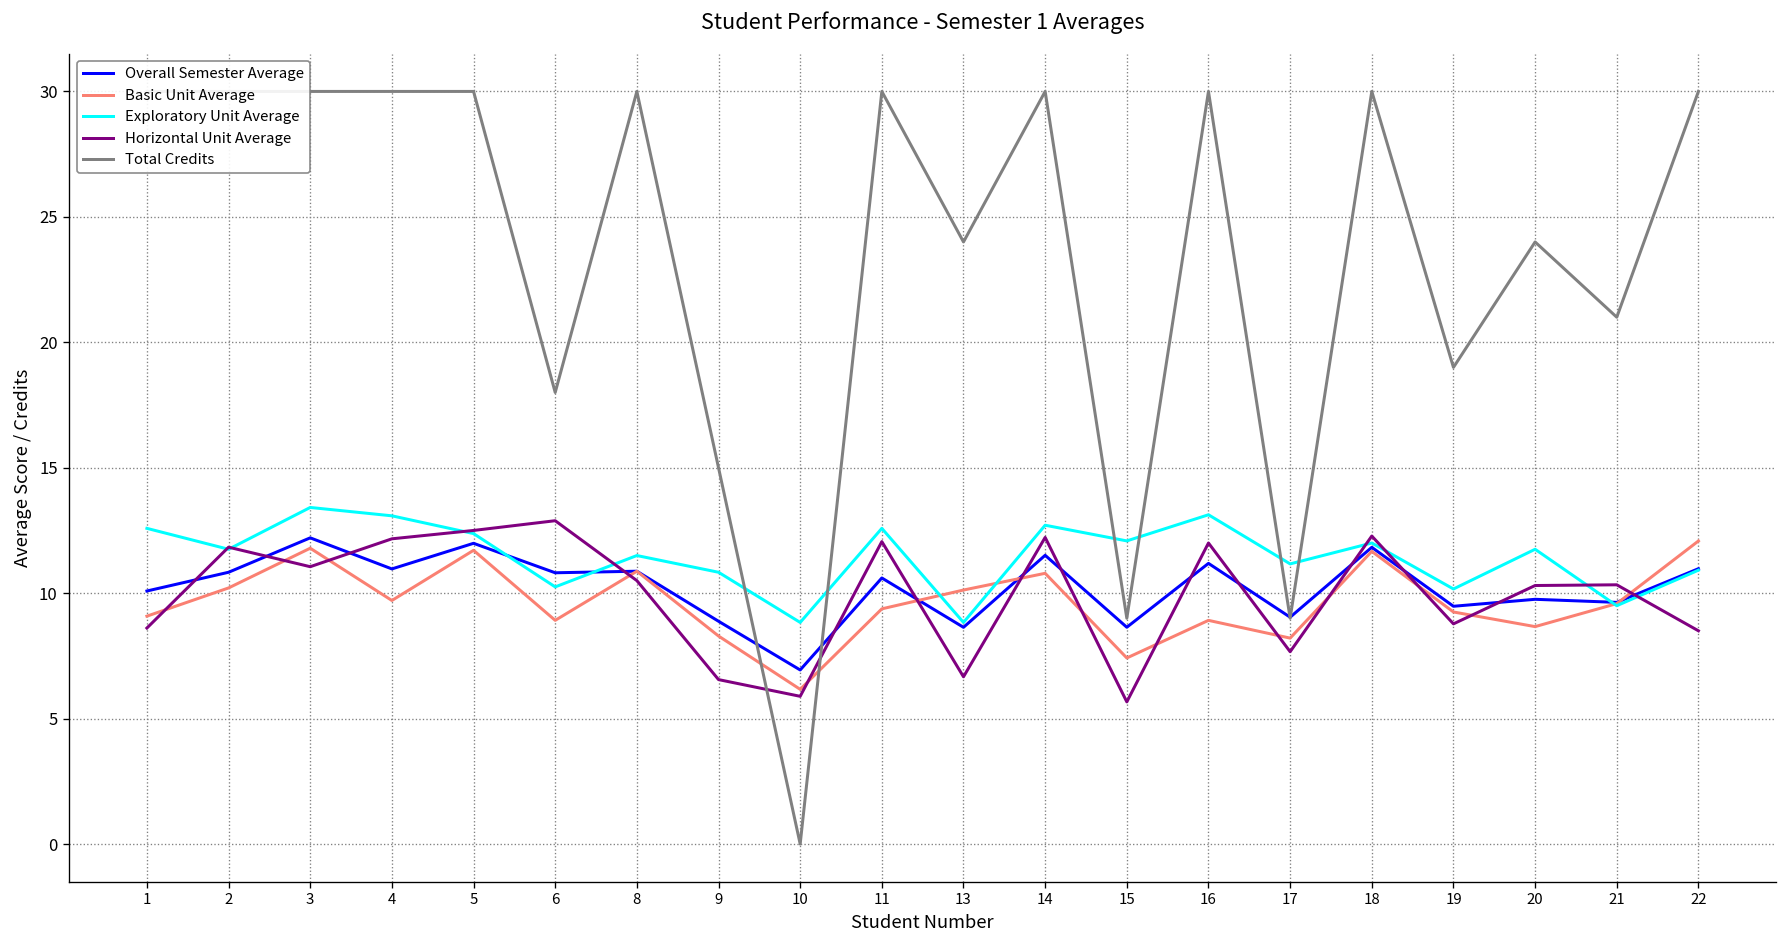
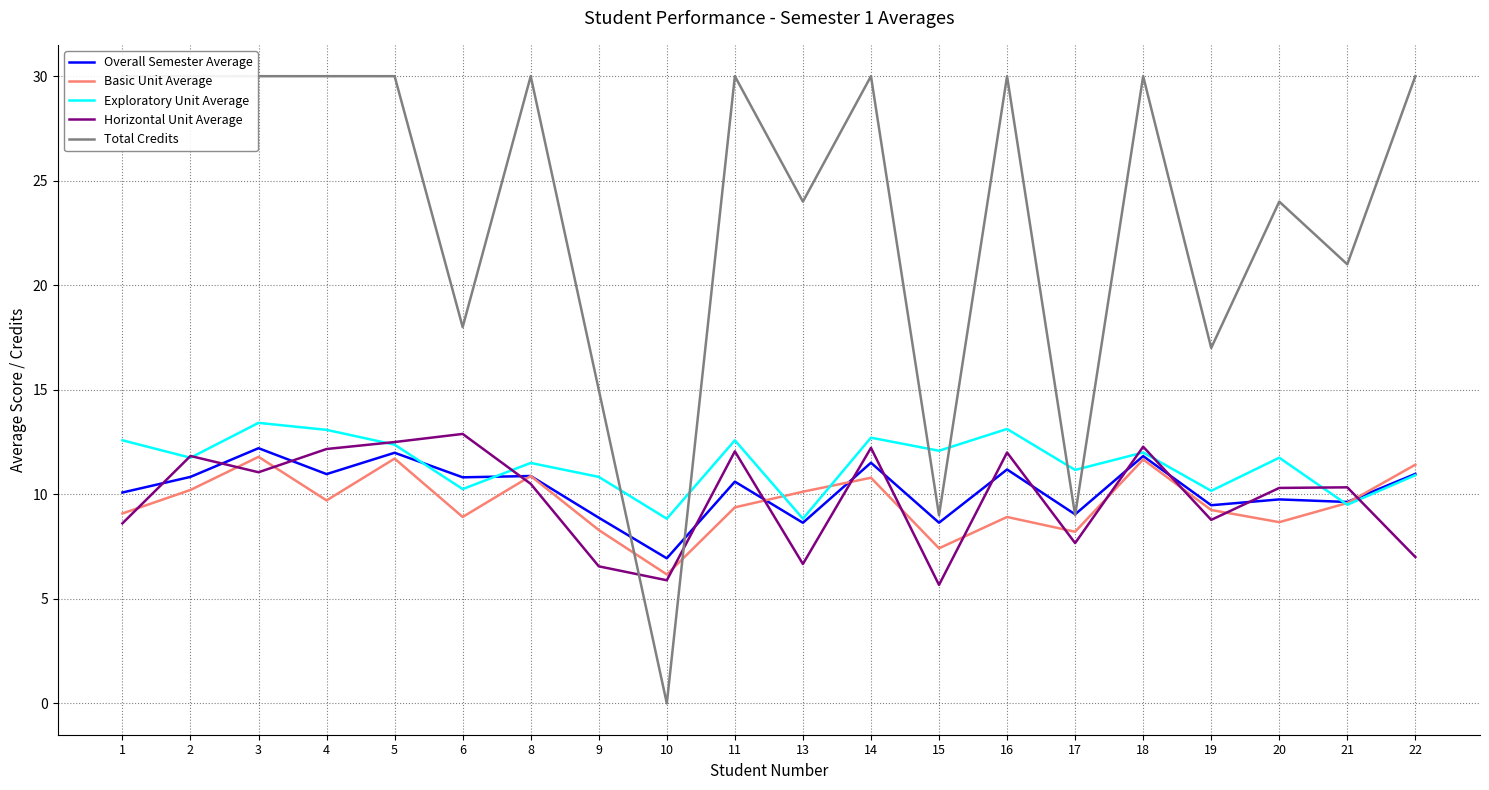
Total Credits, 19: 19 -> 17
Basic Unit Average, 22: 12.1 -> 11.4
Horizontal Unit Average, 22: 8.5 -> 7.0
